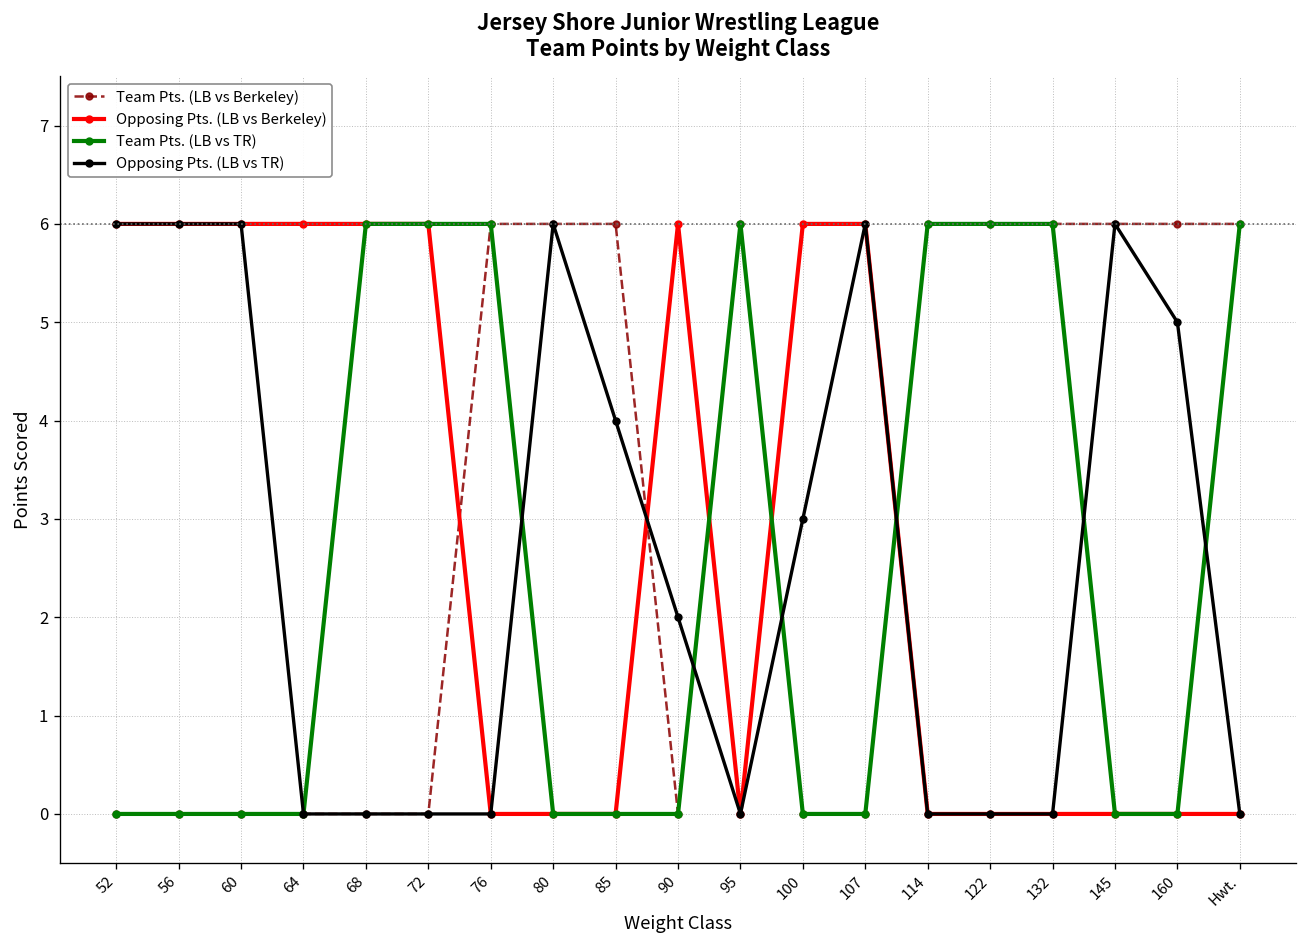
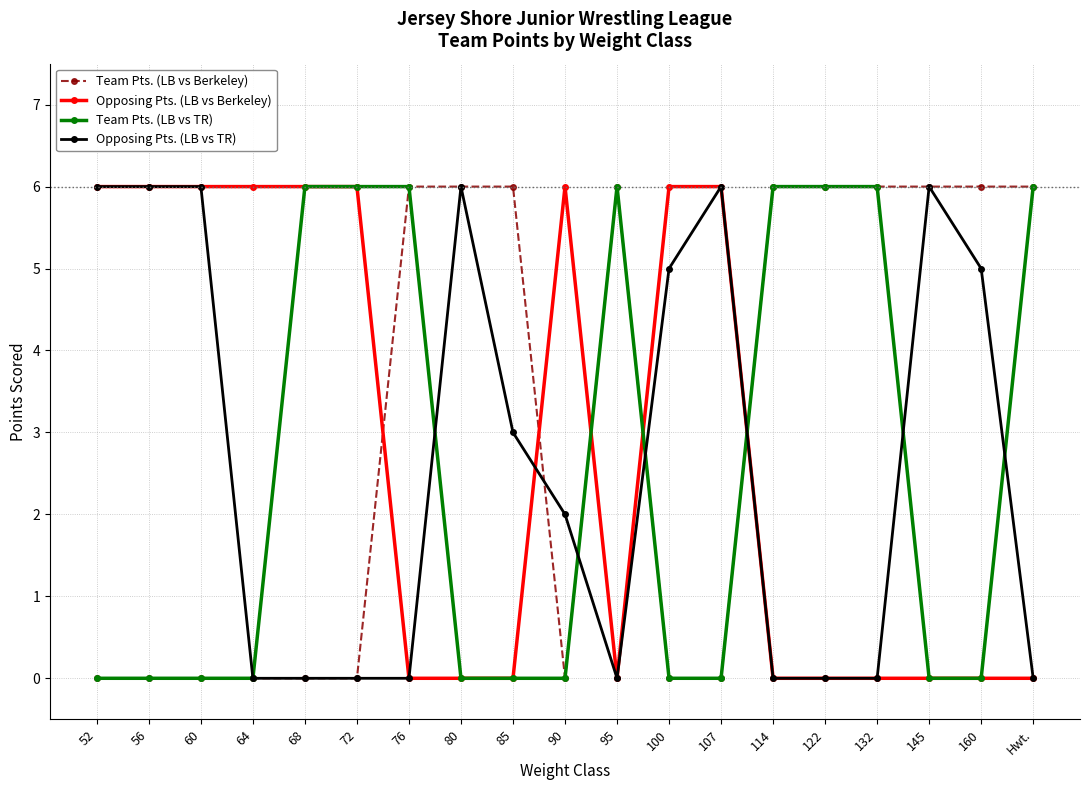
Opposing Pts. (LB vs TR), 85: 4 -> 3
Opposing Pts. (LB vs TR), 100: 3 -> 5
